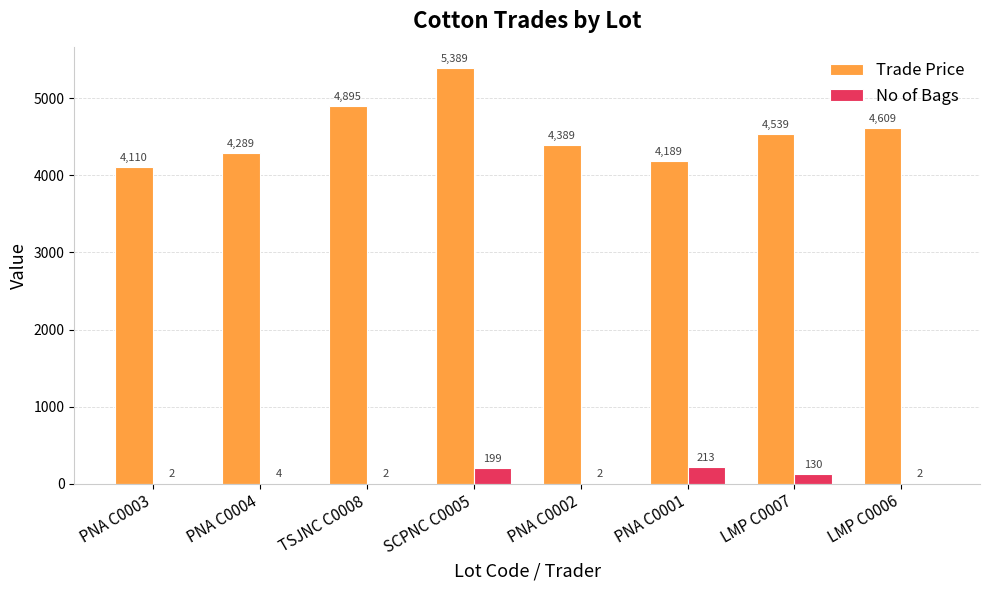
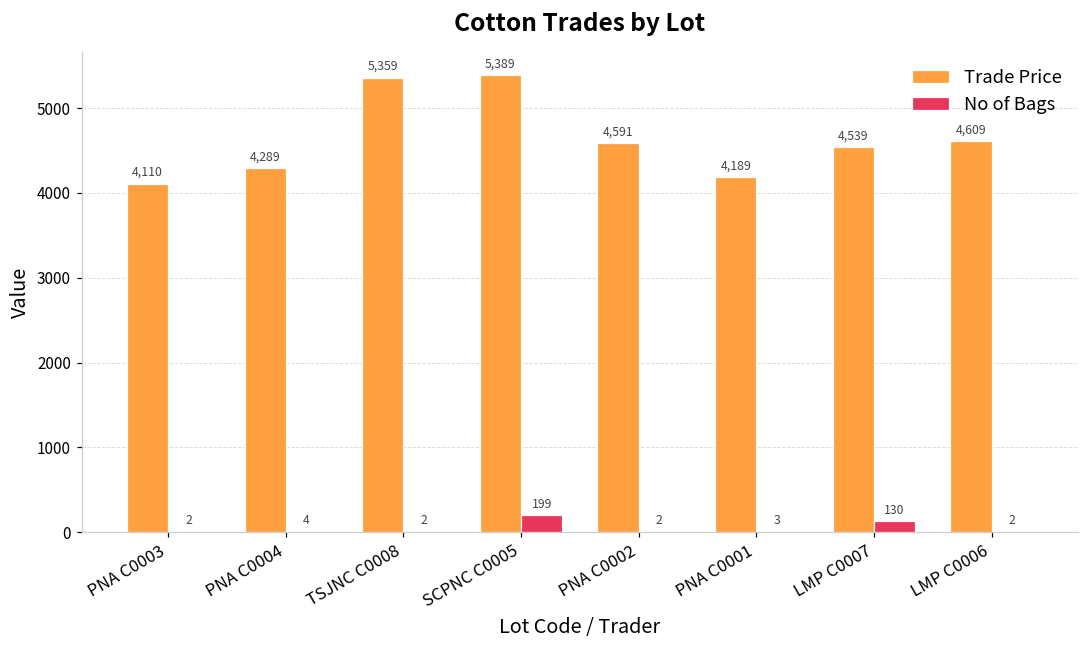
Trade Price, TSJNC C0008: 4,895 -> 5,359
Trade Price, PNA C0002: 4,389 -> 4,591
No of Bags, PNA C0001: 213 -> 3
